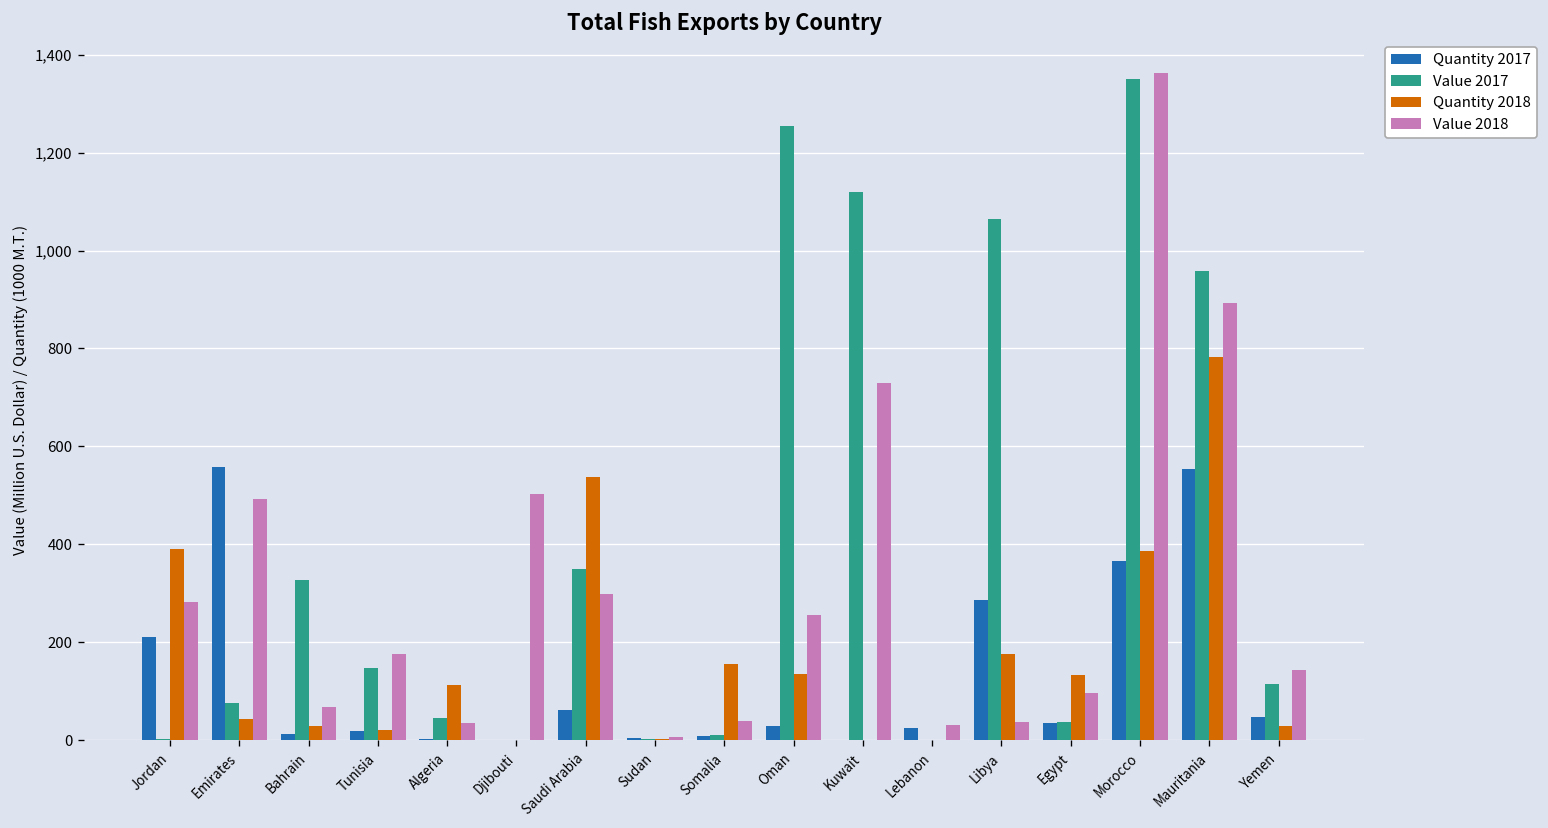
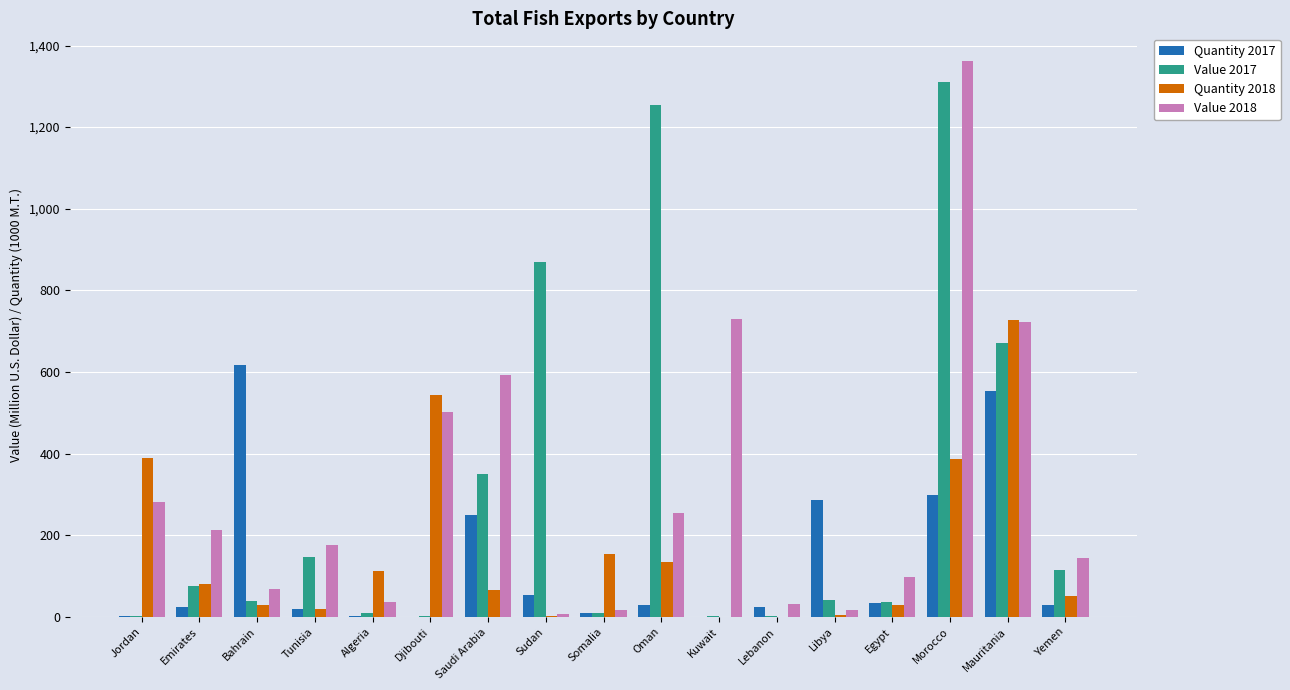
Quantity 2017, Jordan: 210 -> 0
Quantity 2017, Emirates: 560 -> 30
Quantity 2018, Emirates: 40 -> 80
Value 2018, Emirates: 490 -> 210
Quantity 2017, Bahrain: 10 -> 620
Value 2017, Bahrain: 330 -> 40
Value 2017, Algeria: 40 -> 10
Quantity 2018, Djibouti: 0 -> 540
Quantity 2017, Saudi Arabia: 60 -> 250
Quantity 2018, Saudi Arabia: 540 -> 70
Value 2018, Saudi Arabia: 300 -> 590
Quantity 2017, Sudan: 0 -> 50
Value 2017, Sudan: 0 -> 870
Value 2018, Somalia: 40 -> 20
Value 2017, Kuwait: 1,120 -> 0
Value 2017, Libya: 1,070 -> 40
Quantity 2018, Libya: 180 -> 0
Value 2018, Libya: 40 -> 20
Quantity 2018, Egypt: 130 -> 30
Quantity 2017, Morocco: 370 -> 300
Value 2017, Morocco: 1,350 -> 1,310
Value 2017, Mauritania: 960 -> 670
Quantity 2018, Mauritania: 780 -> 730
Value 2018, Mauritania: 890 -> 720
Quantity 2017, Yemen: 50 -> 30
Quantity 2018, Yemen: 30 -> 50
